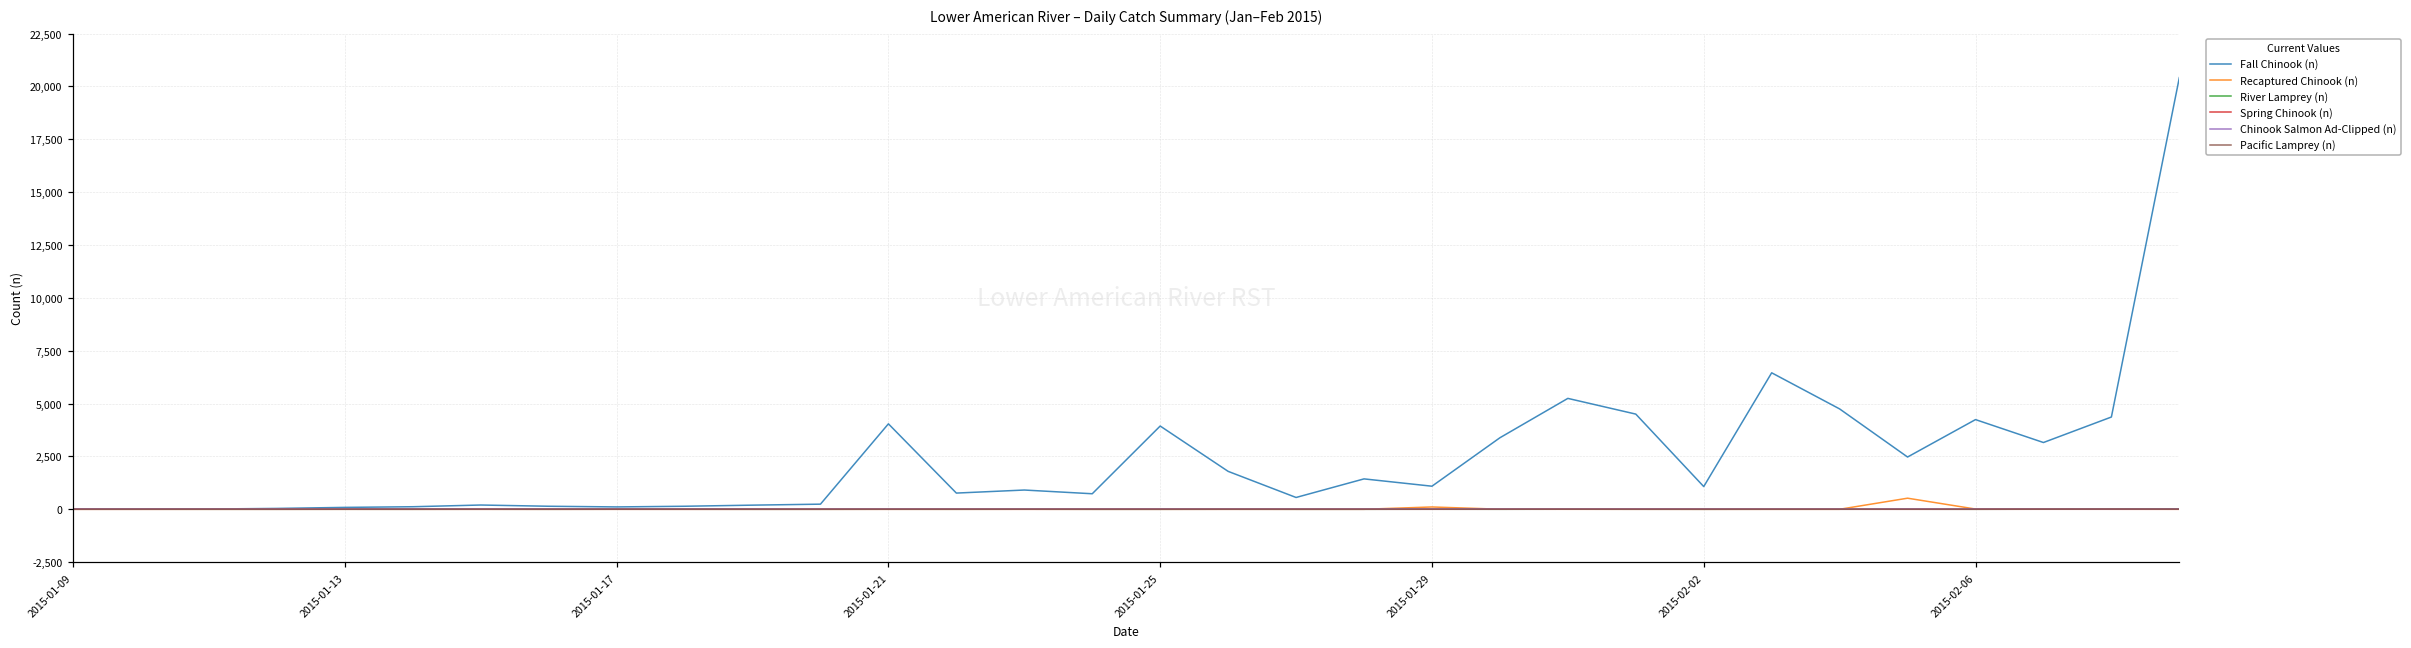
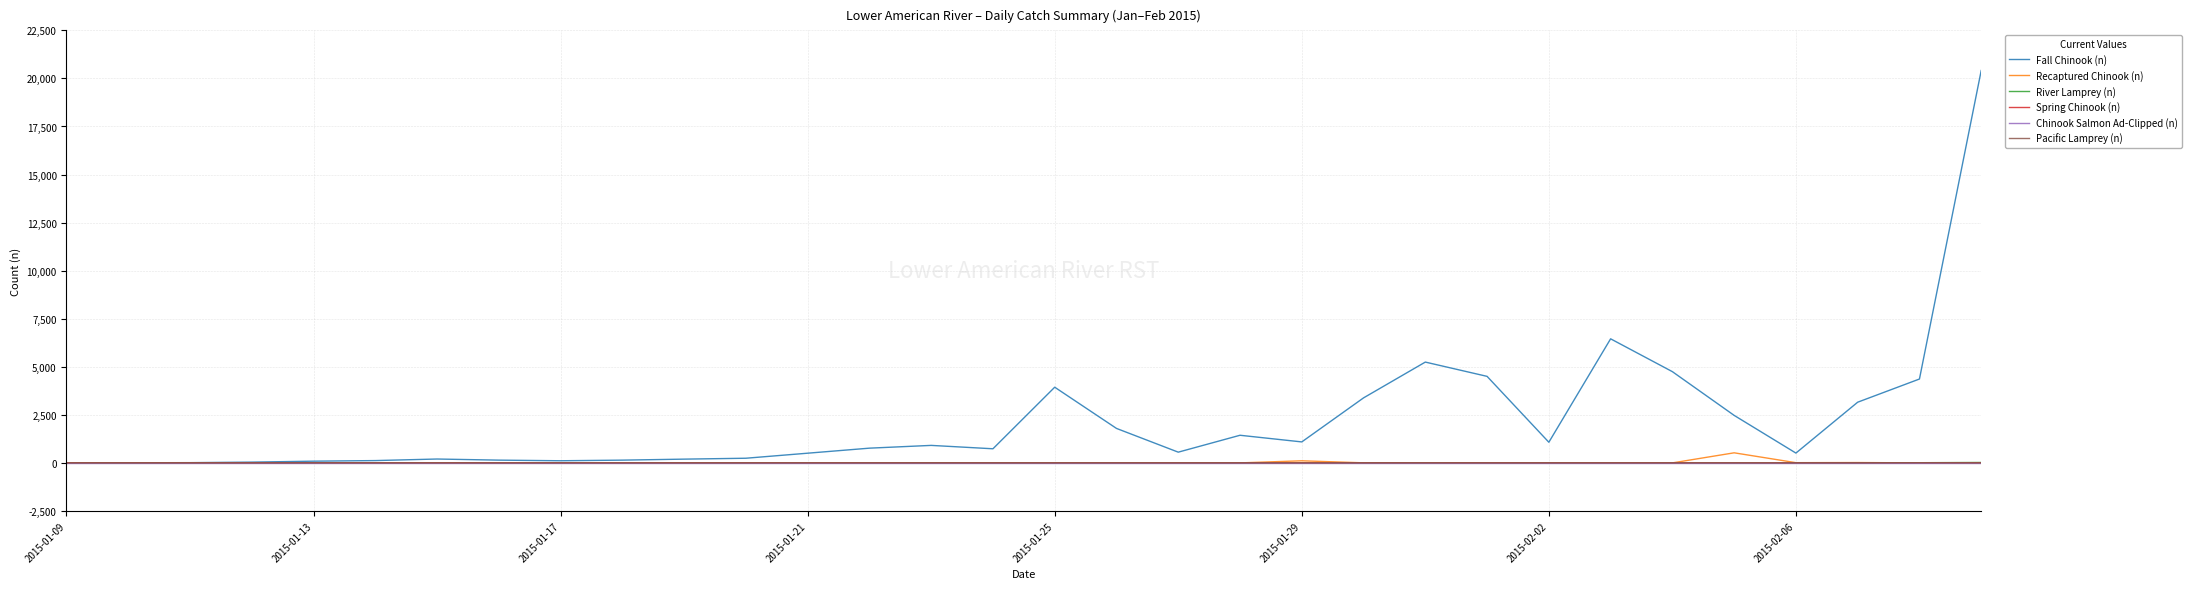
Fall Chinook (n), 2015-01-21: 4,000 -> 500
Fall Chinook (n), 2015-02-06: 4,200 -> 500
